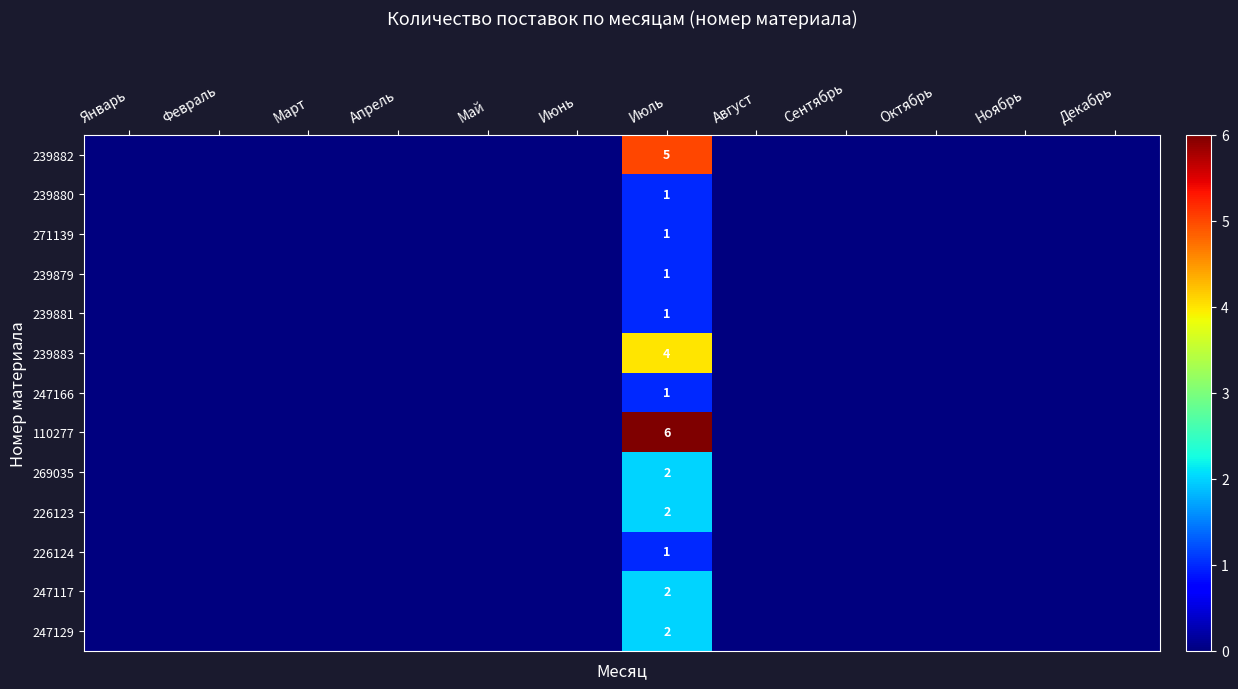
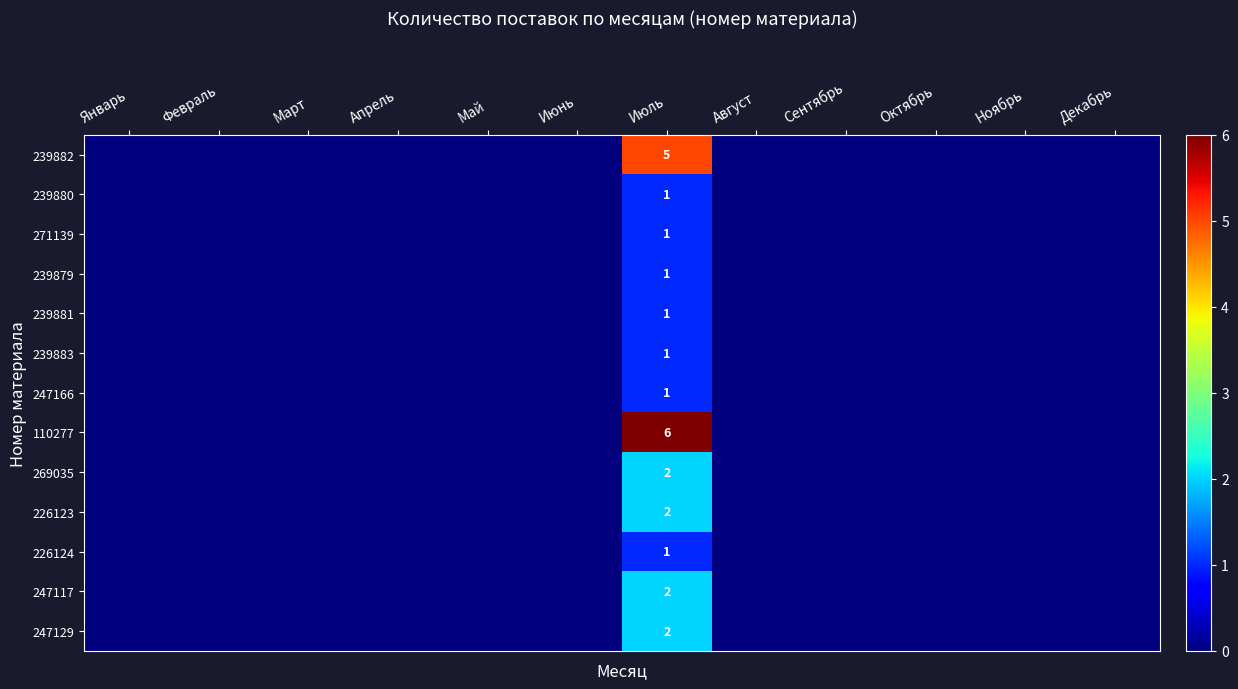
239883, Июль: 4 -> 1
